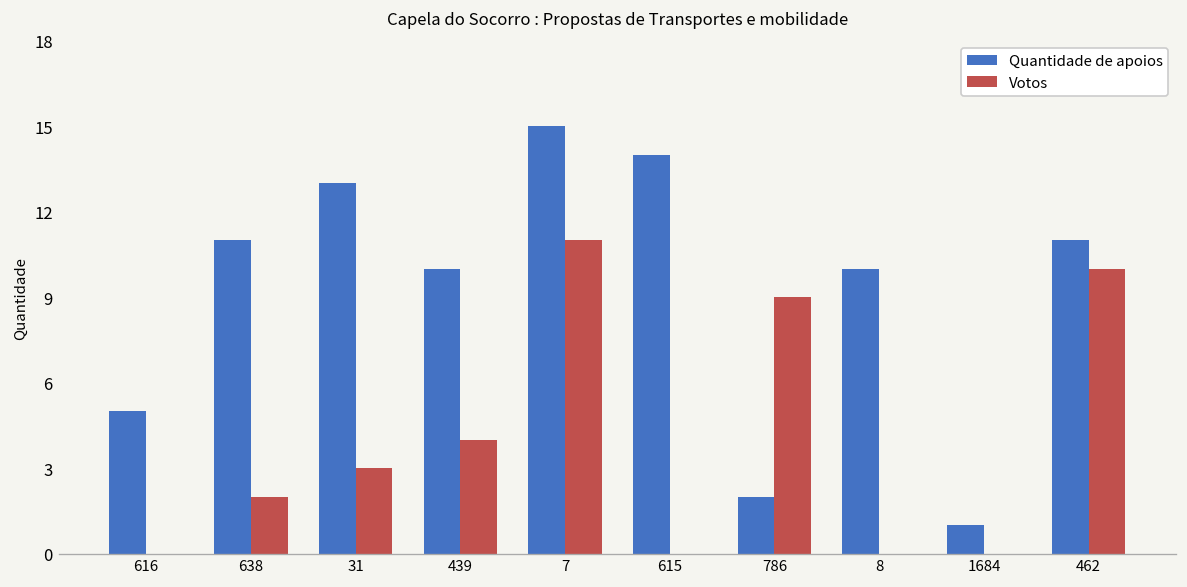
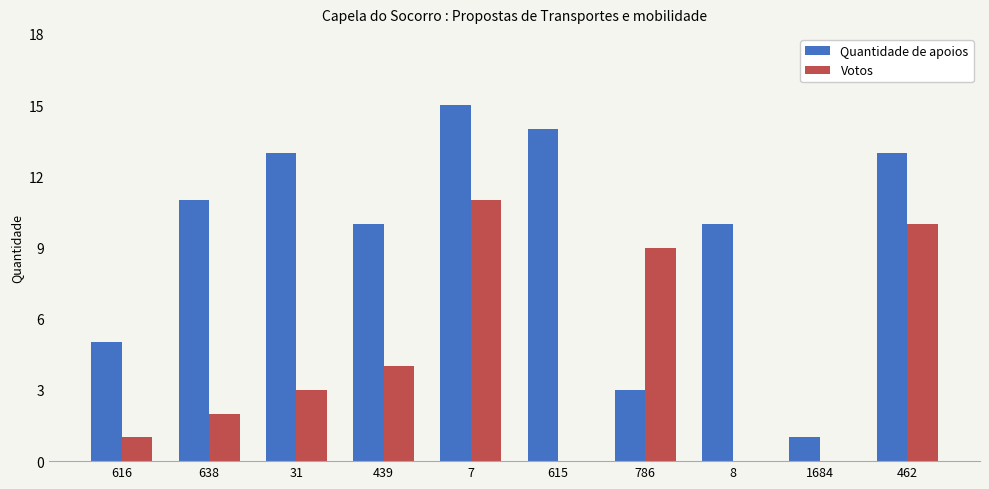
Votos, 616: 0 -> 1
Quantidade de apoios, 786: 2 -> 3
Quantidade de apoios, 462: 11 -> 13
